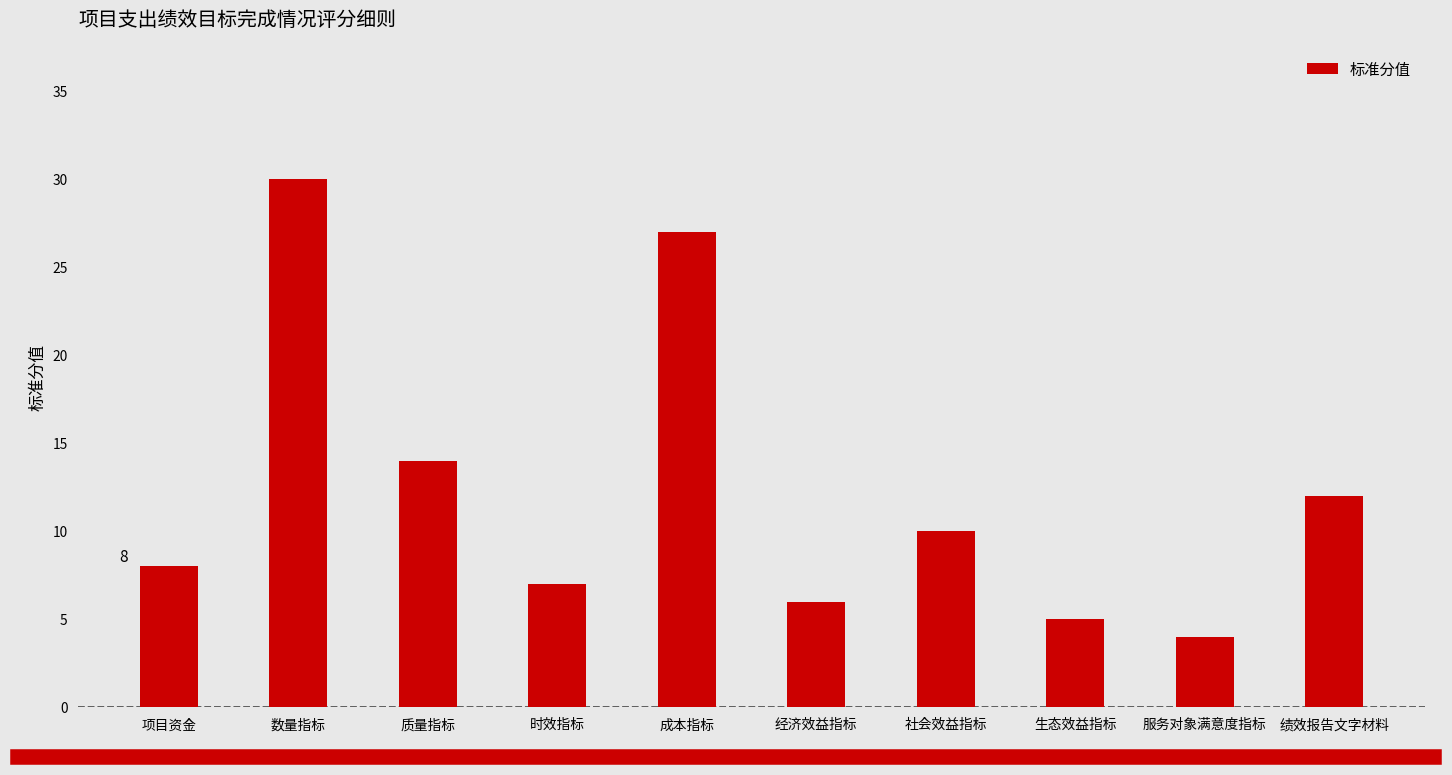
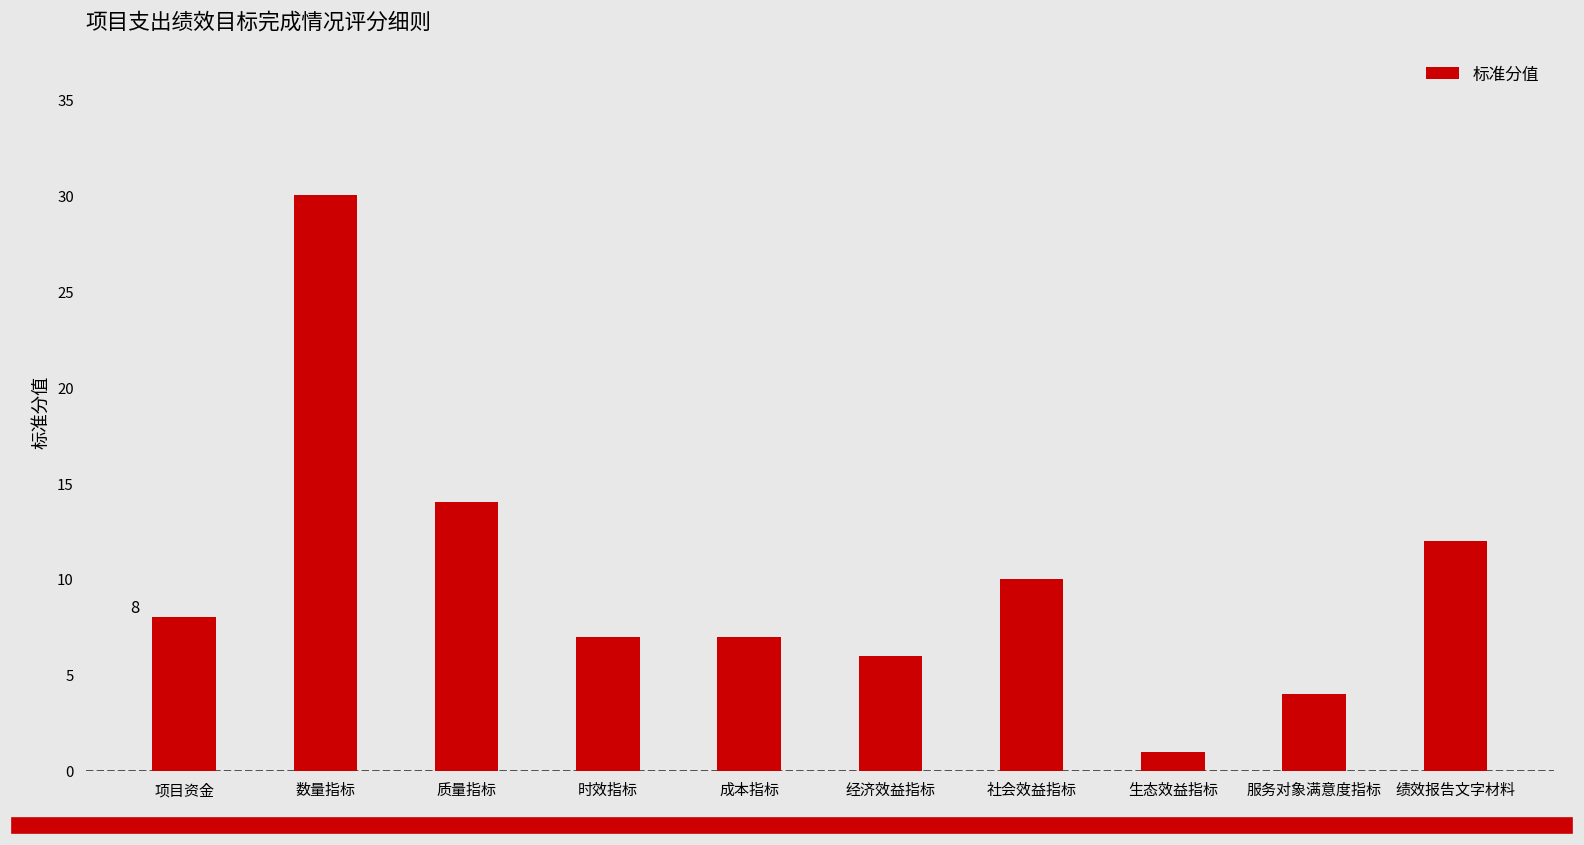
成本指标: 27 -> 7
生态效益指标: 5 -> 1
